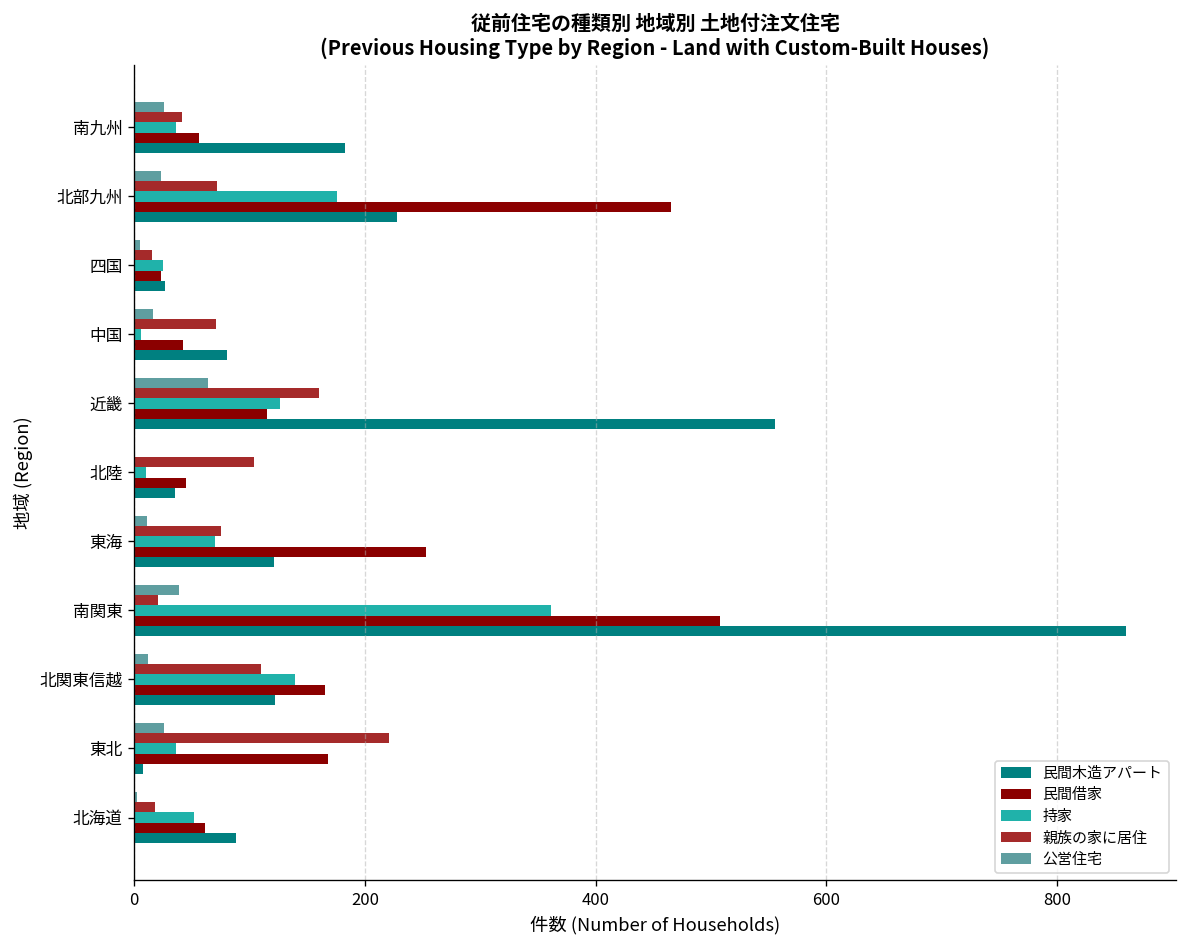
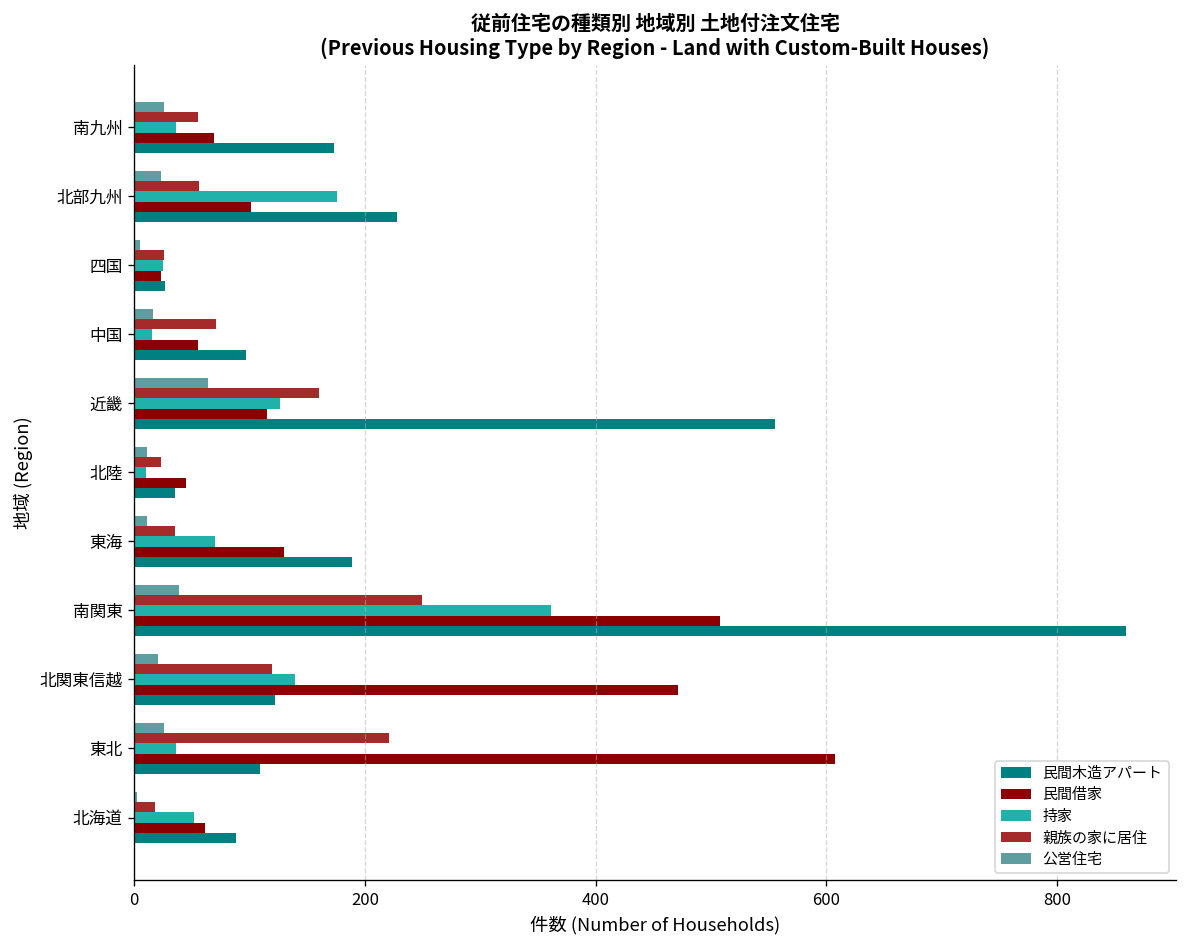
親族の家に居住, 南九州: 40 -> 60
民間借家, 南九州: 60 -> 70
民間木造アパート, 南九州: 180 -> 170
親族の家に居住, 北部九州: 70 -> 60
民間借家, 北部九州: 470 -> 100
親族の家に居住, 四国: 20 -> 30
持家, 中国: 10 -> 20
民間借家, 中国: 40 -> 60
民間木造アパート, 中国: 80 -> 100
公営住宅, 北陸: 0 -> 10
親族の家に居住, 北陸: 100 -> 20
親族の家に居住, 東海: 80 -> 40
民間借家, 東海: 250 -> 130
民間木造アパート, 東海: 120 -> 190
親族の家に居住, 南関東: 20 -> 250
公営住宅, 北関東信越: 10 -> 20
親族の家に居住, 北関東信越: 110 -> 120
民間借家, 北関東信越: 170 -> 470
民間借家, 東北: 170 -> 610
民間木造アパート, 東北: 10 -> 110
